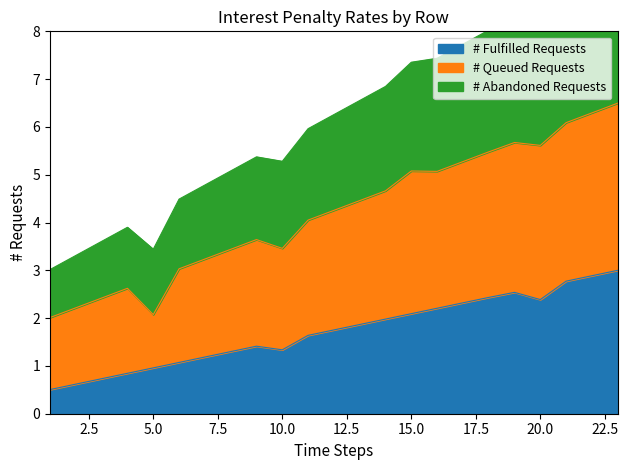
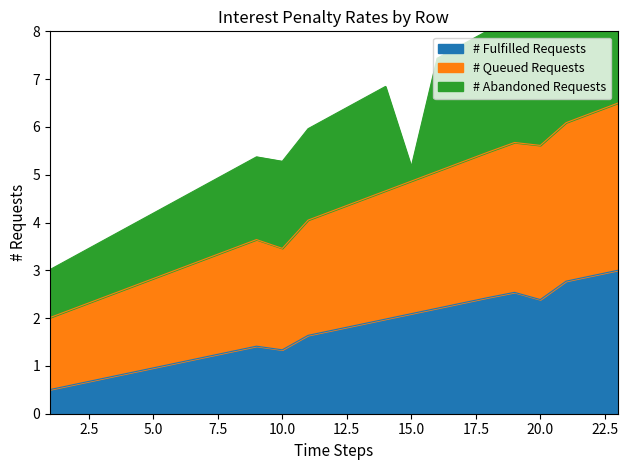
# Queued Requests, 5.0: 1.1 -> 1.9
# Queued Requests, 15.0: 3.0 -> 2.8
# Abandoned Requests, 15.0: 2.3 -> 0.3
